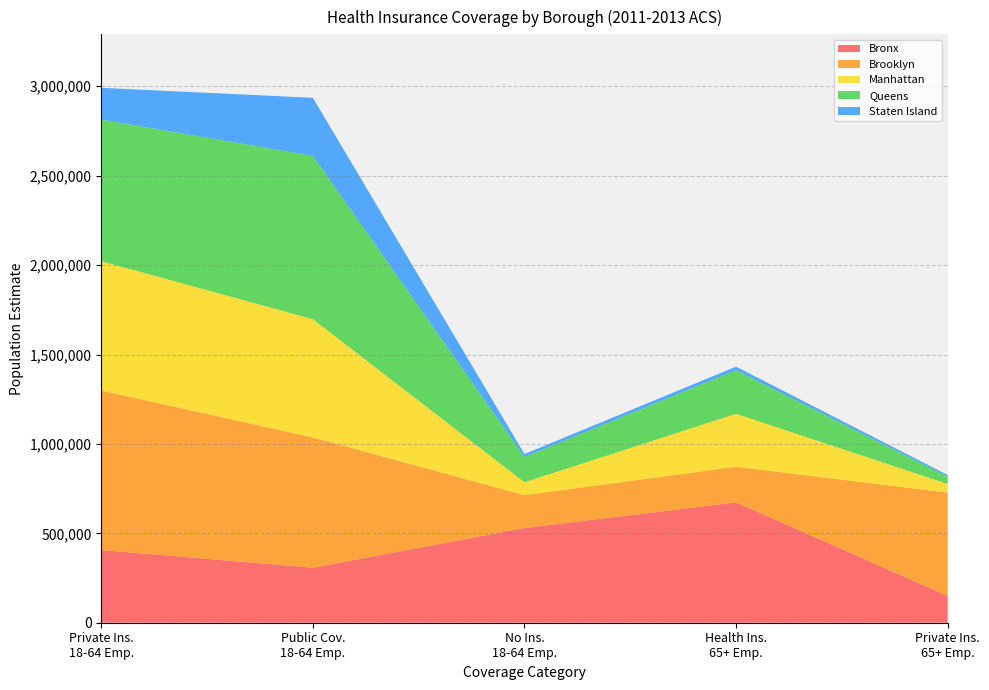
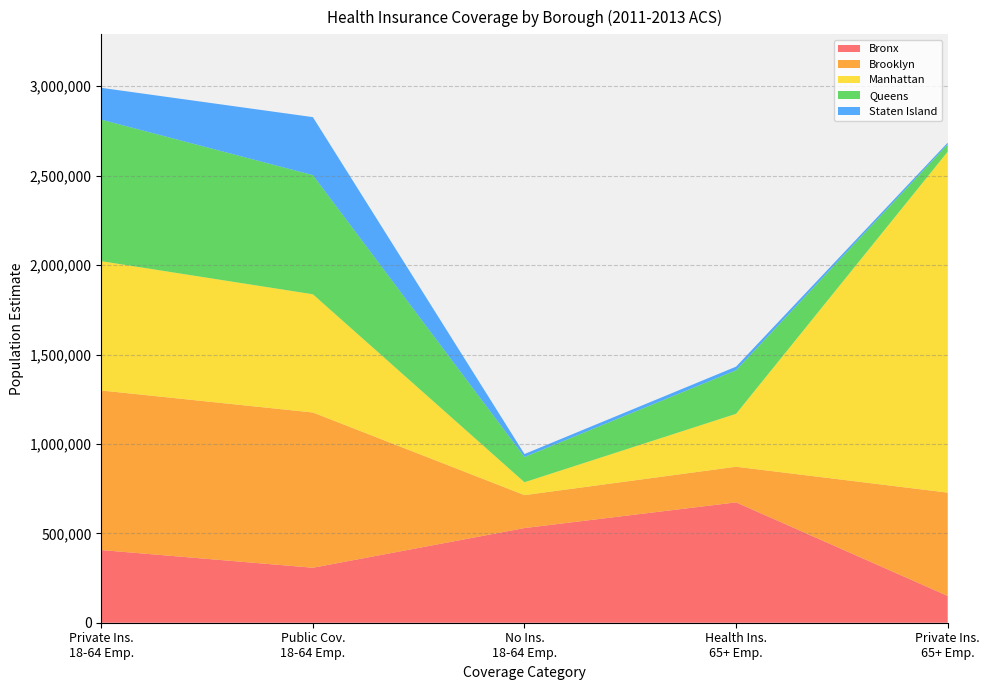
Brooklyn, Public Cov. 18-64 Emp.: 730,000 -> 870,000
Queens, Public Cov. 18-64 Emp.: 910,000 -> 670,000
Manhattan, Private Ins. 65+ Emp.: 50,000 -> 1,910,000
